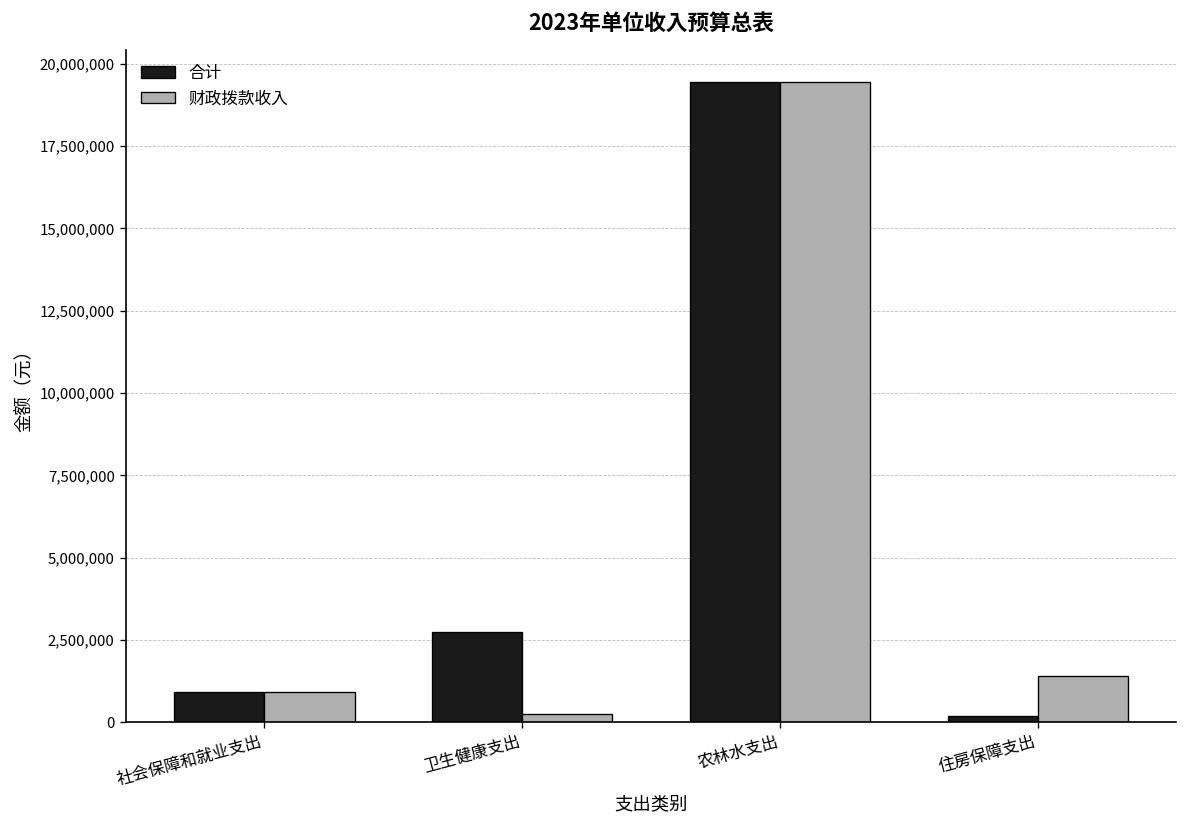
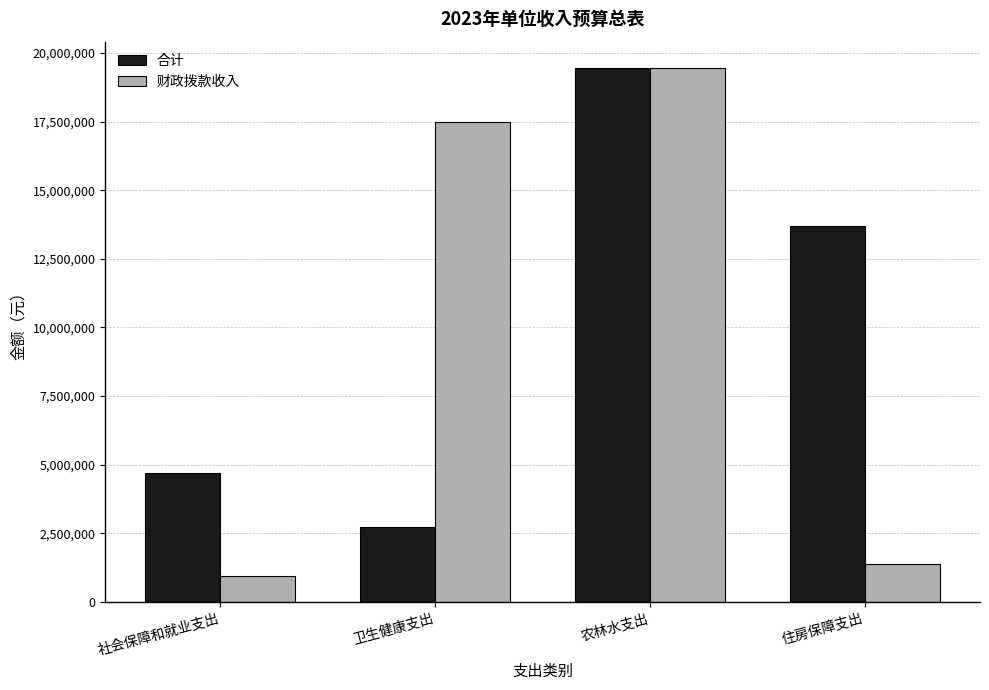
合计, 社会保障和就业支出: 900,000 -> 4,700,000
财政拨款收入, 卫生健康支出: 200,000 -> 17,500,000
合计, 住房保障支出: 200,000 -> 13,700,000
